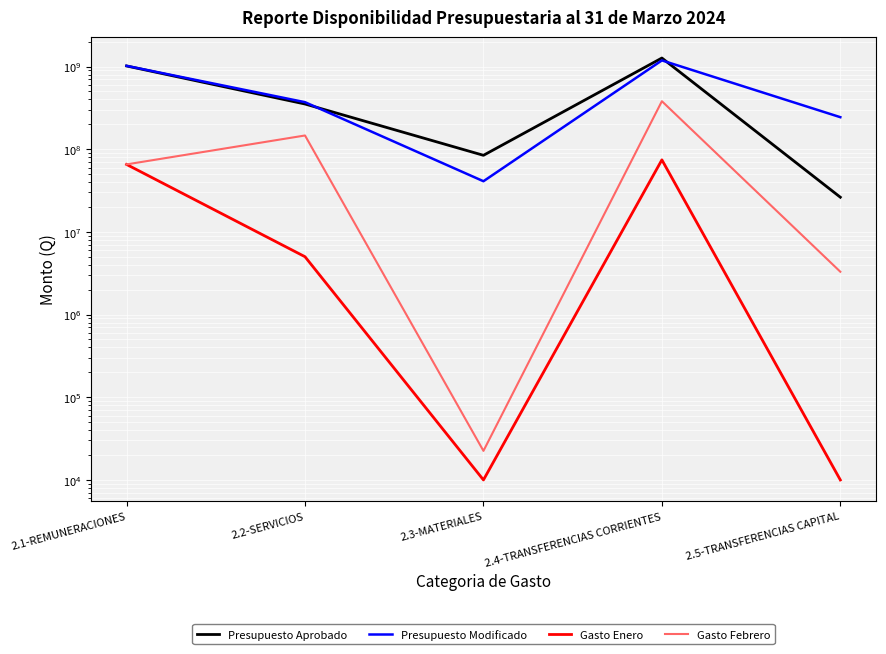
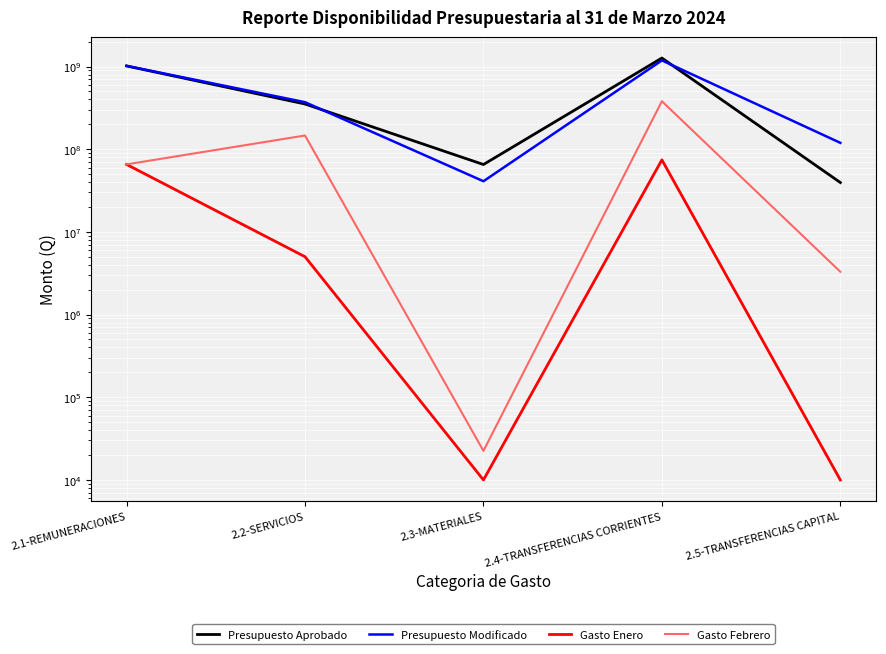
Presupuesto Aprobado, 2.3-MATERIALES: 80000000 -> 70000000
Presupuesto Aprobado, 2.5-TRANSFERENCIAS CAPITAL: 26000000 -> 40000000
Presupuesto Modificado, 2.5-TRANSFERENCIAS CAPITAL: 240000000 -> 120000000
